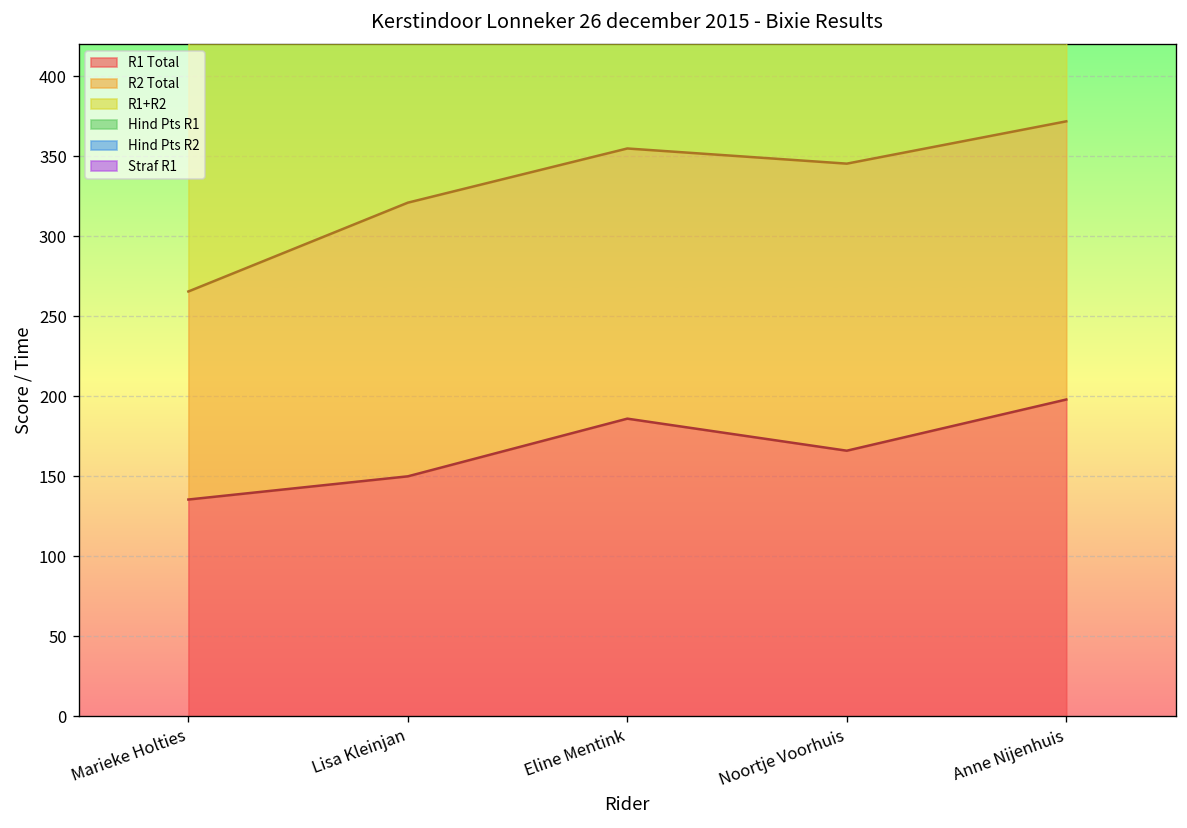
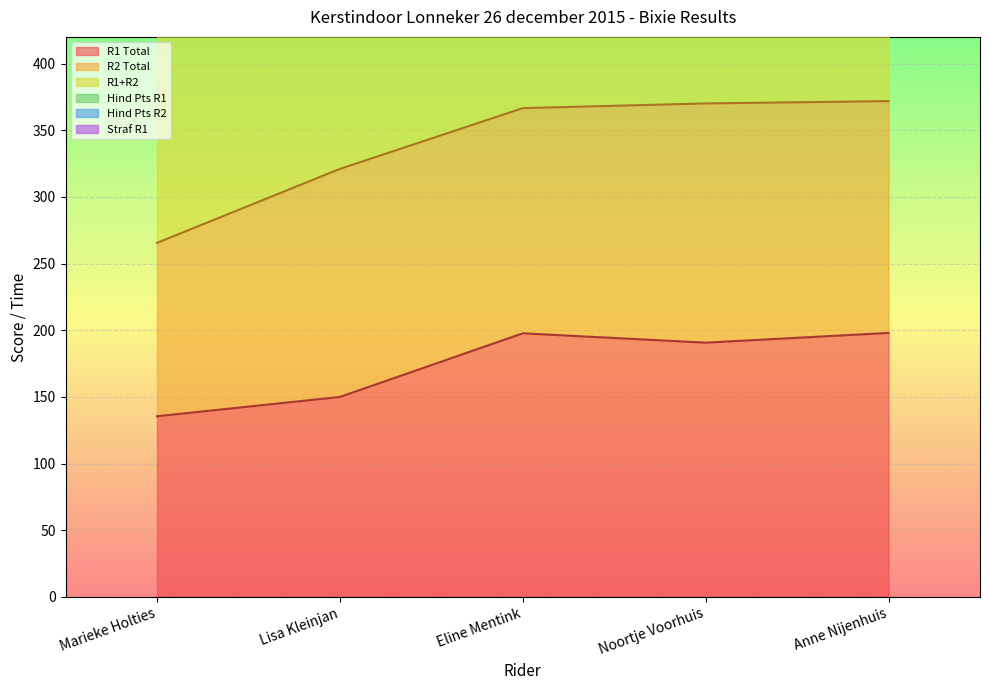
R1 Total, Eline Mentink: 186 -> 198
R1 Total, Noortje Voorhuis: 166 -> 191
